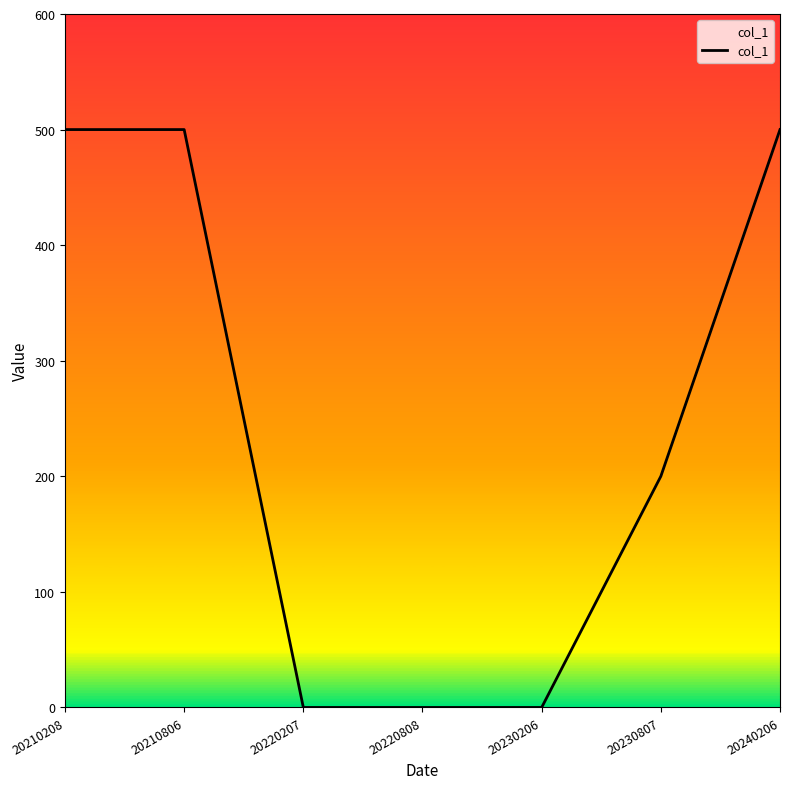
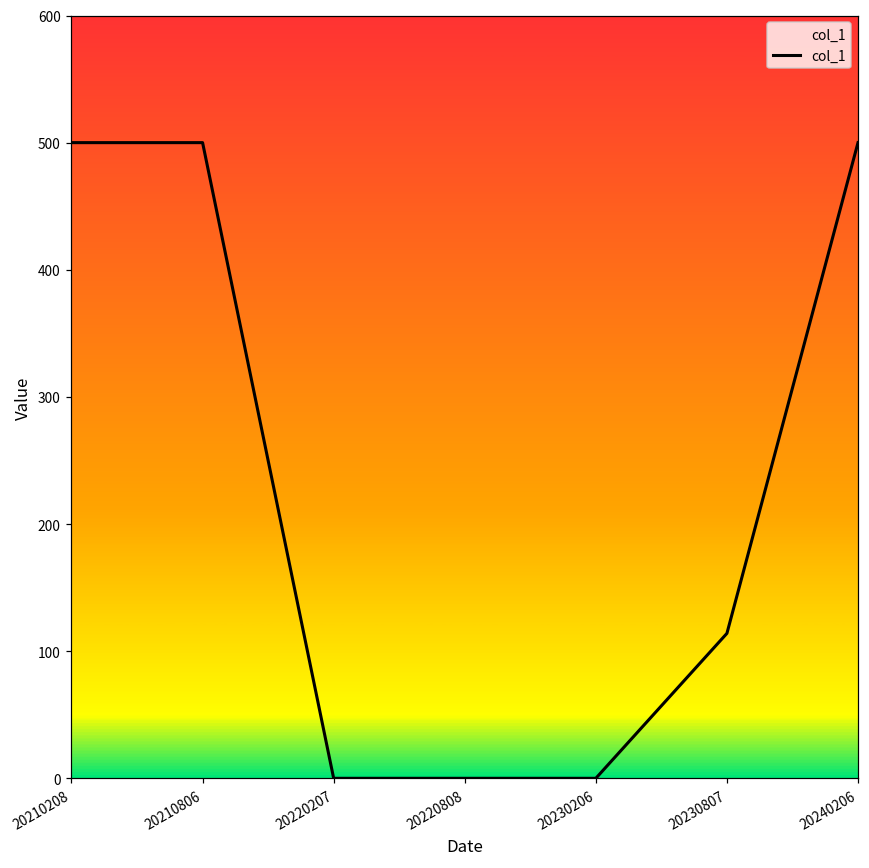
20230807: 200 -> 114
